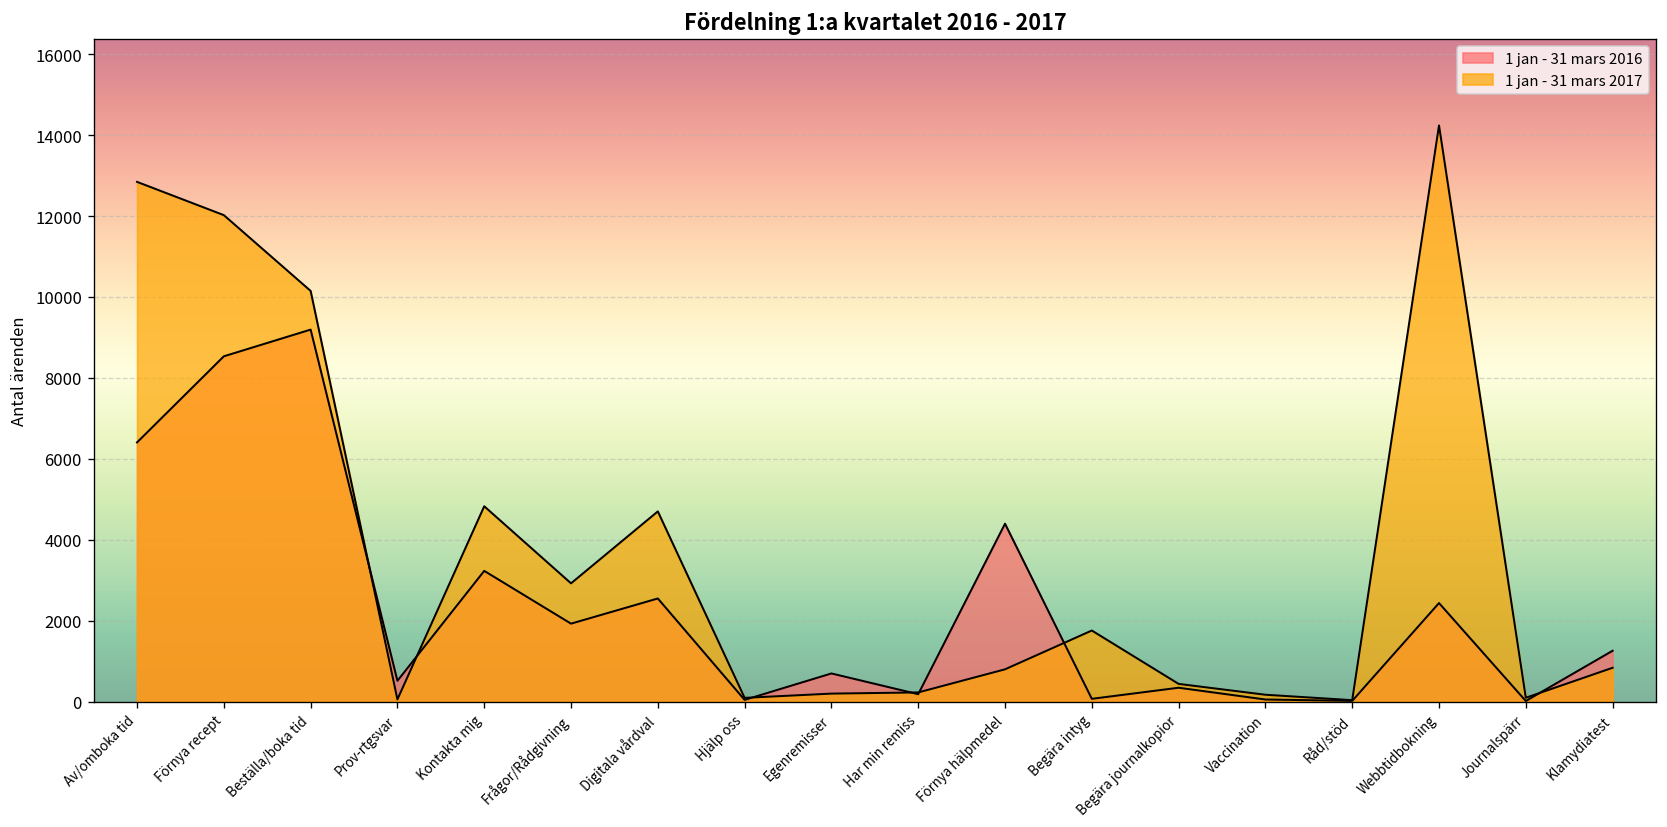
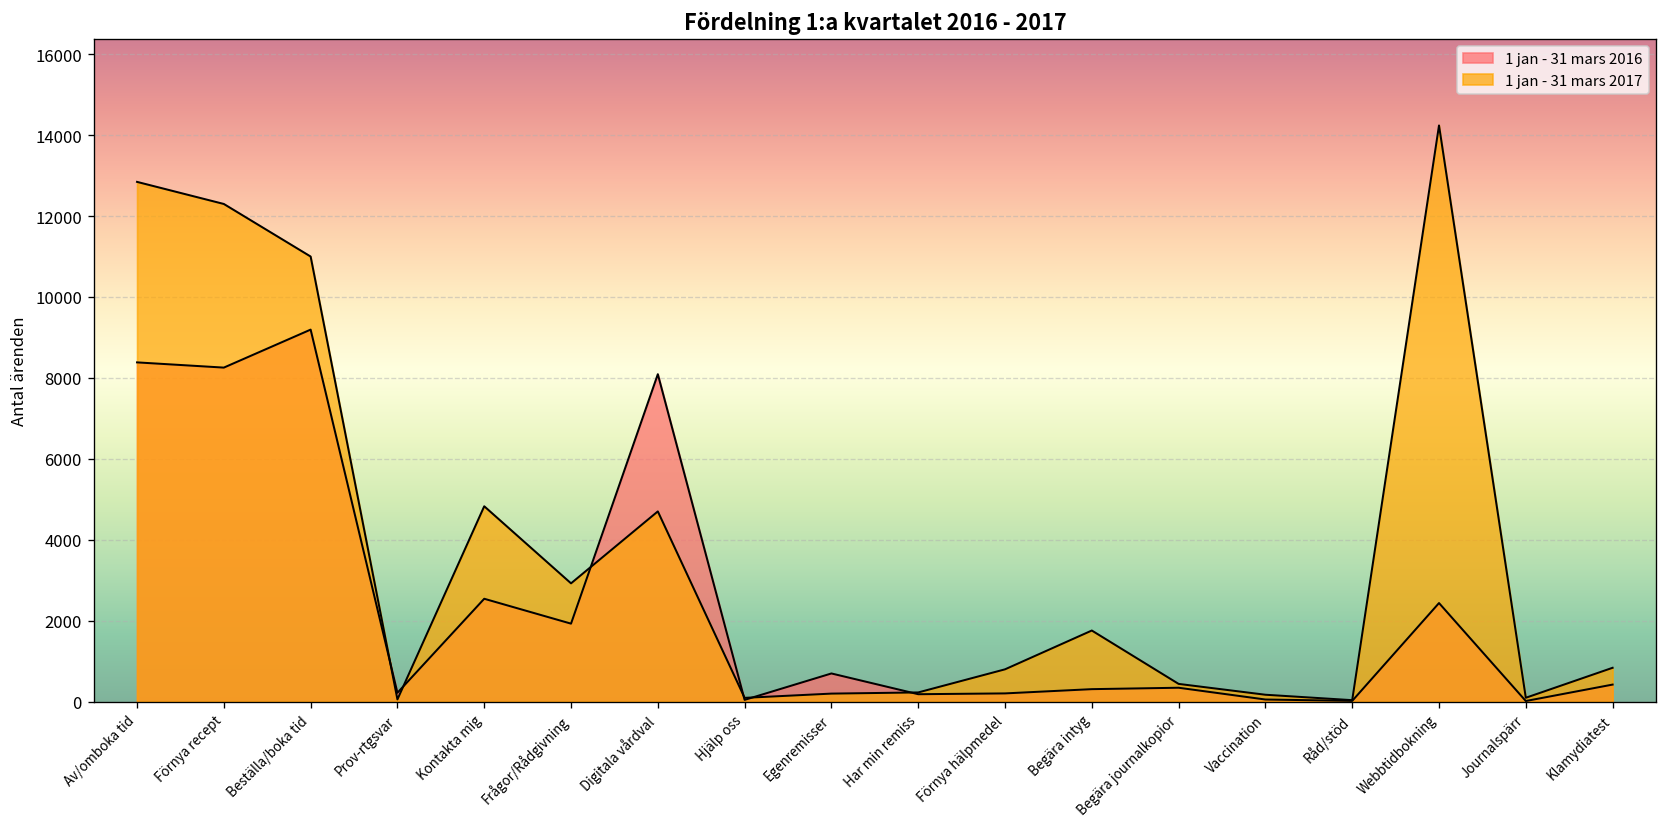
1 jan - 31 mars 2016, Av/omboka tid: 6400 -> 8400
1 jan - 31 mars 2016, Förnya recept: 8500 -> 8300
1 jan - 31 mars 2017, Förnya recept: 12000 -> 12300
1 jan - 31 mars 2017, Beställa/boka tid: 10200 -> 11000
1 jan - 31 mars 2016, Prov-rtgsvar: 500 -> 200
1 jan - 31 mars 2016, Kontakta mig: 3200 -> 2500
1 jan - 31 mars 2016, Digitala vårdval: 2500 -> 8100
1 jan - 31 mars 2016, Förnya hälpmedel: 4400 -> 200
1 jan - 31 mars 2016, Begära intyg: 100 -> 300
1 jan - 31 mars 2016, Klamydiatest: 1300 -> 400
